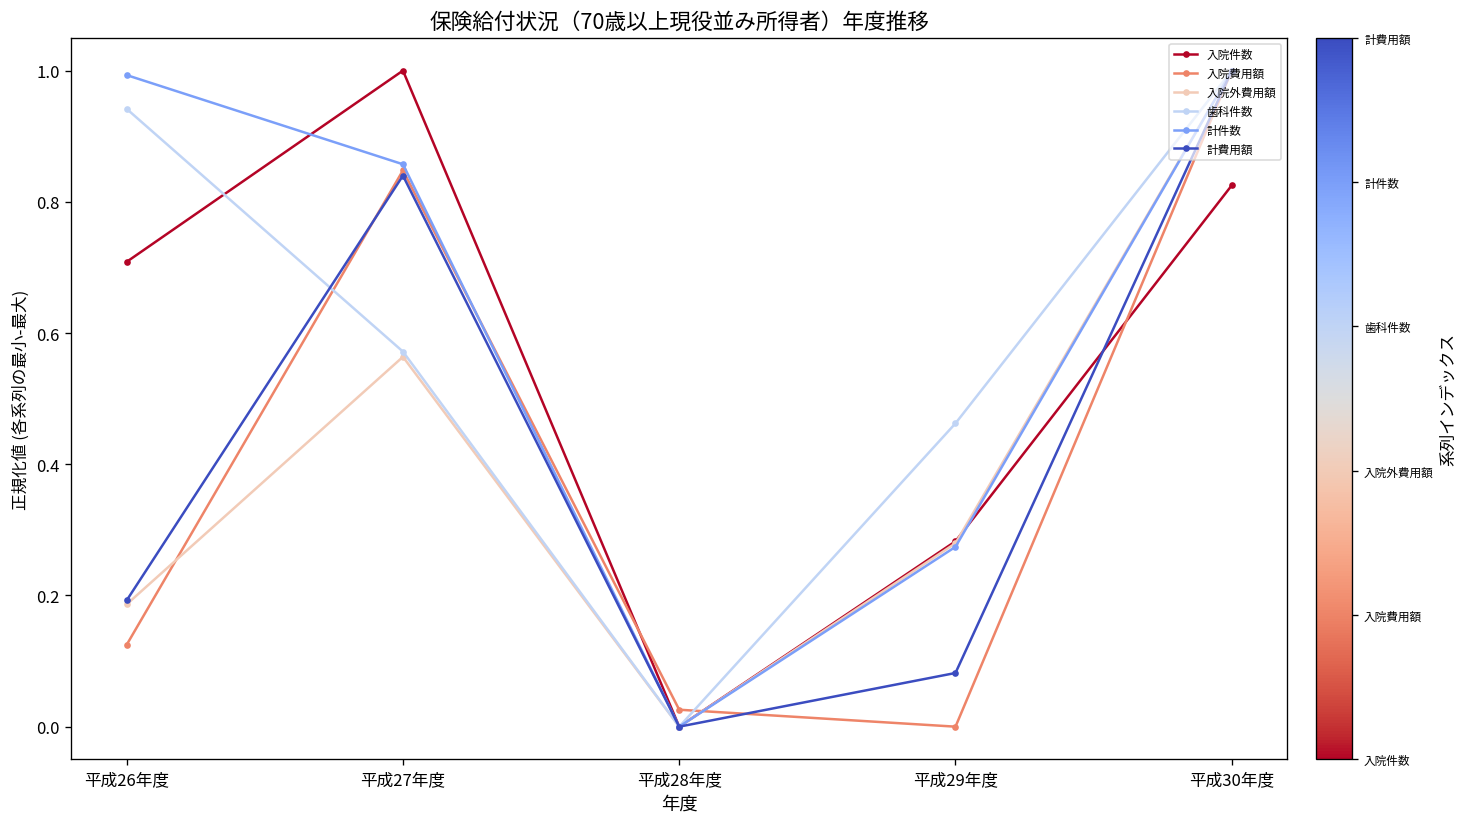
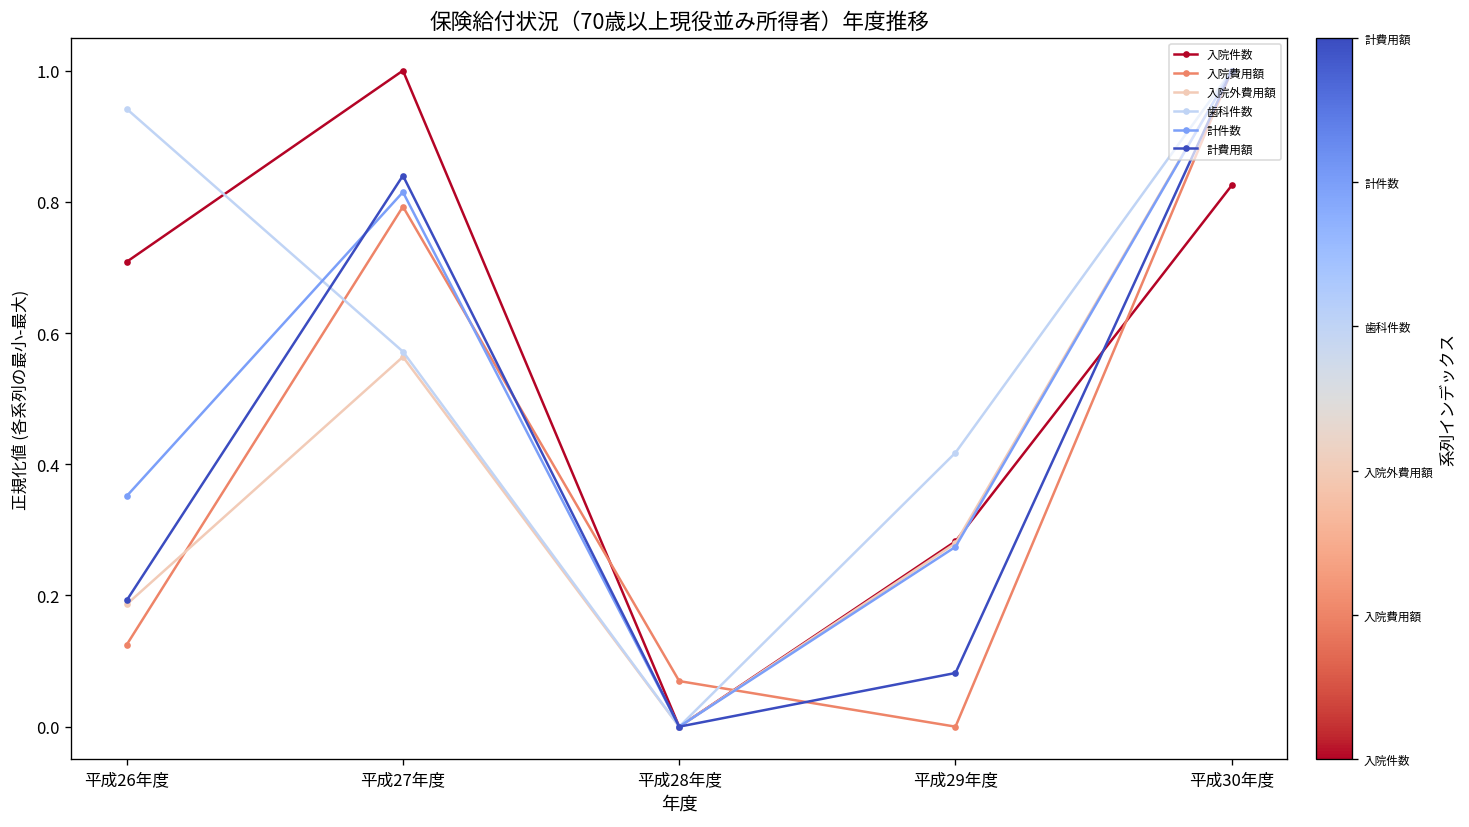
計件数, 平成26年度: 0.99 -> 0.35
入院費用額, 平成27年度: 0.85 -> 0.79
計件数, 平成27年度: 0.86 -> 0.81
入院費用額, 平成28年度: 0.03 -> 0.07
歯科件数, 平成29年度: 0.46 -> 0.42
